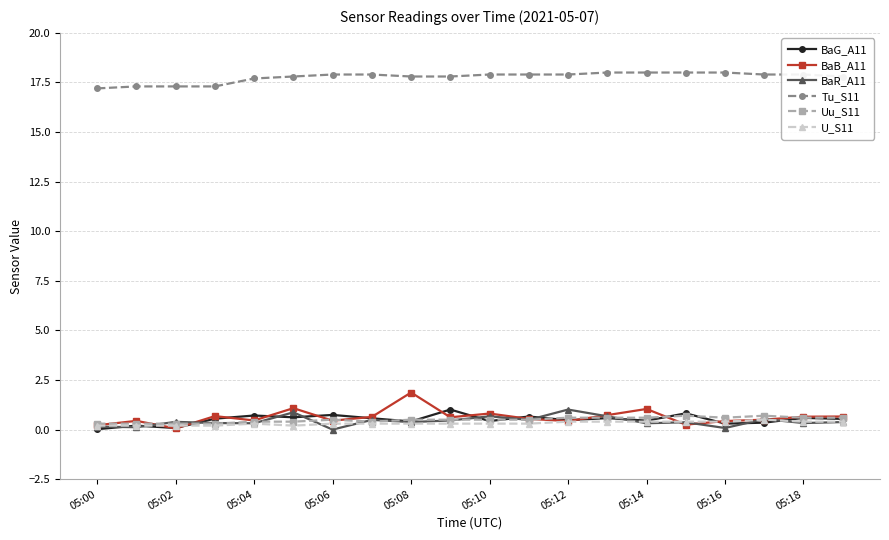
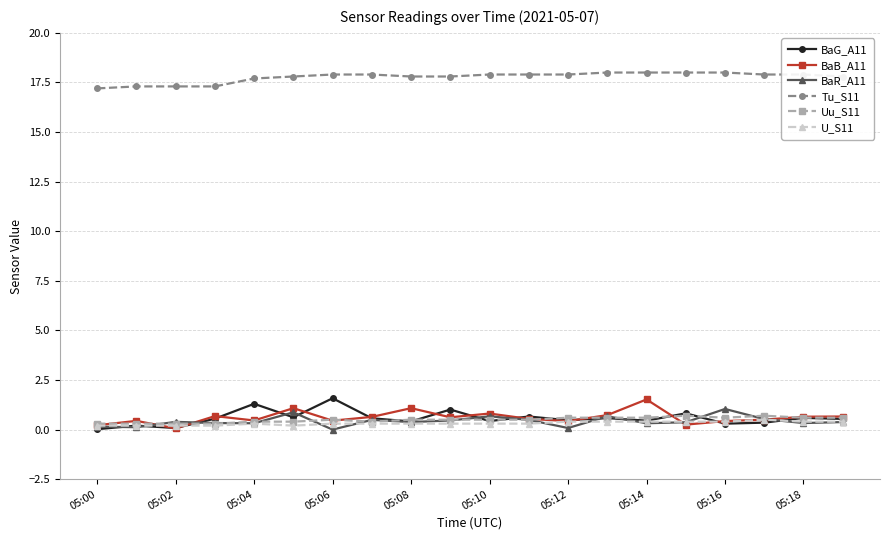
BaG_A11, 05:04: 0.7 -> 1.3
BaG_A11, 05:06: 0.7 -> 1.6
BaB_A11, 05:08: 1.9 -> 1.1
BaR_A11, 05:12: 1.0 -> 0.1
BaB_A11, 05:14: 1.0 -> 1.5
BaR_A11, 05:16: 0.1 -> 1.0
